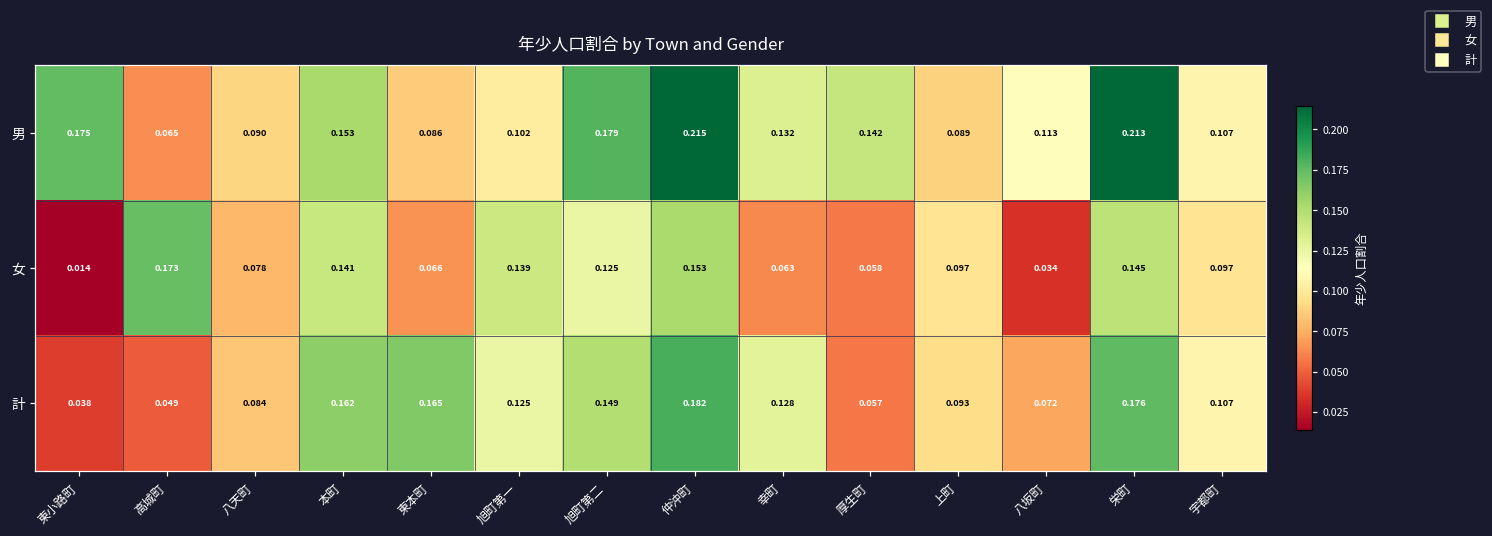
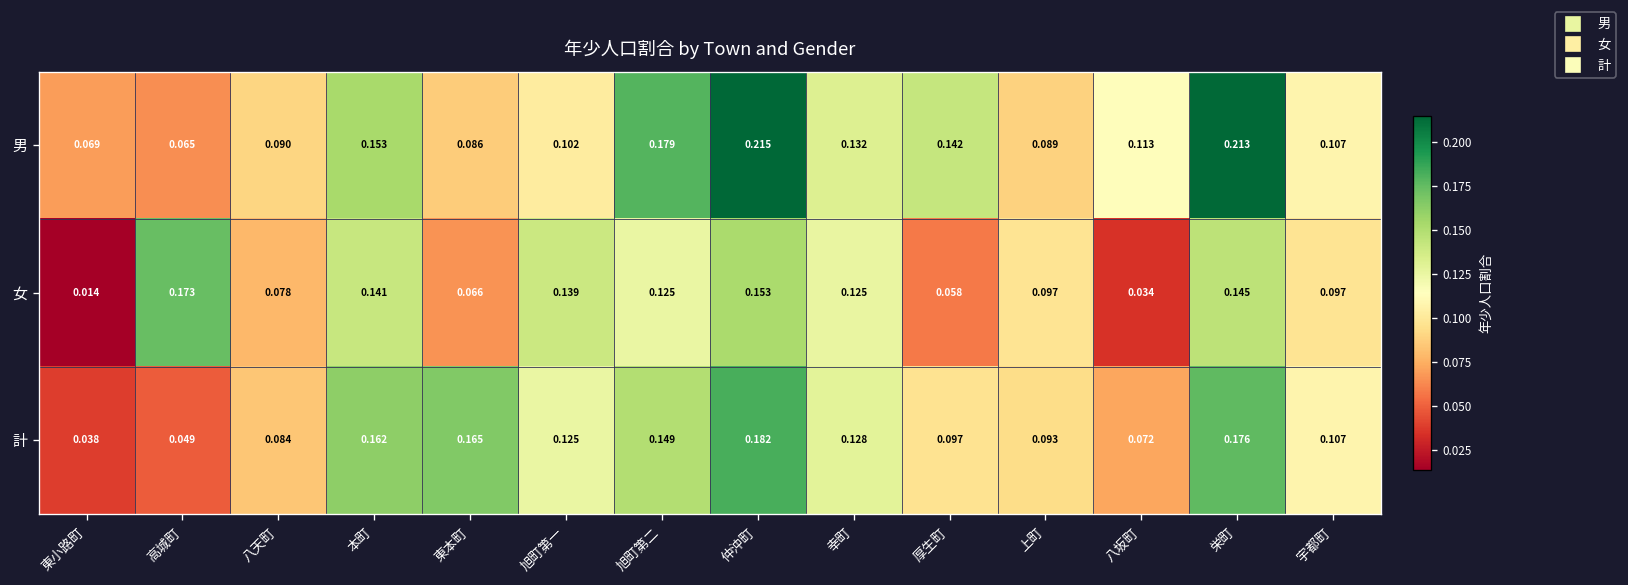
男, 東小路町: 0.175 -> 0.069
女, 幸町: 0.063 -> 0.125
計, 厚生町: 0.057 -> 0.097
